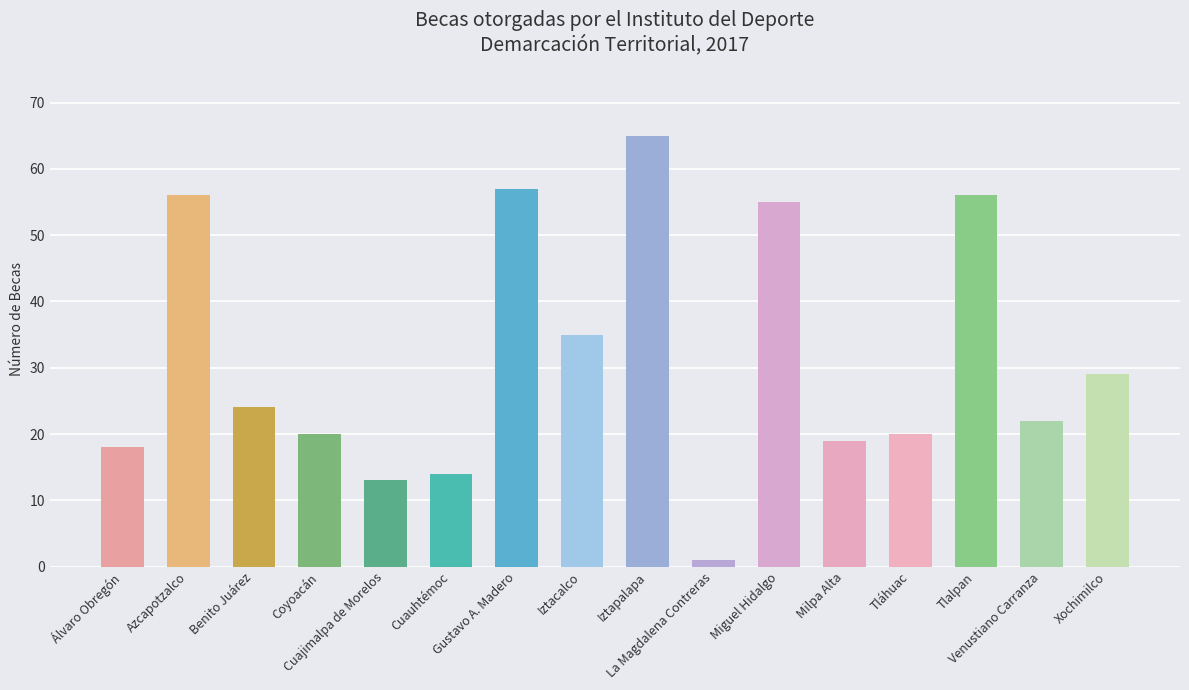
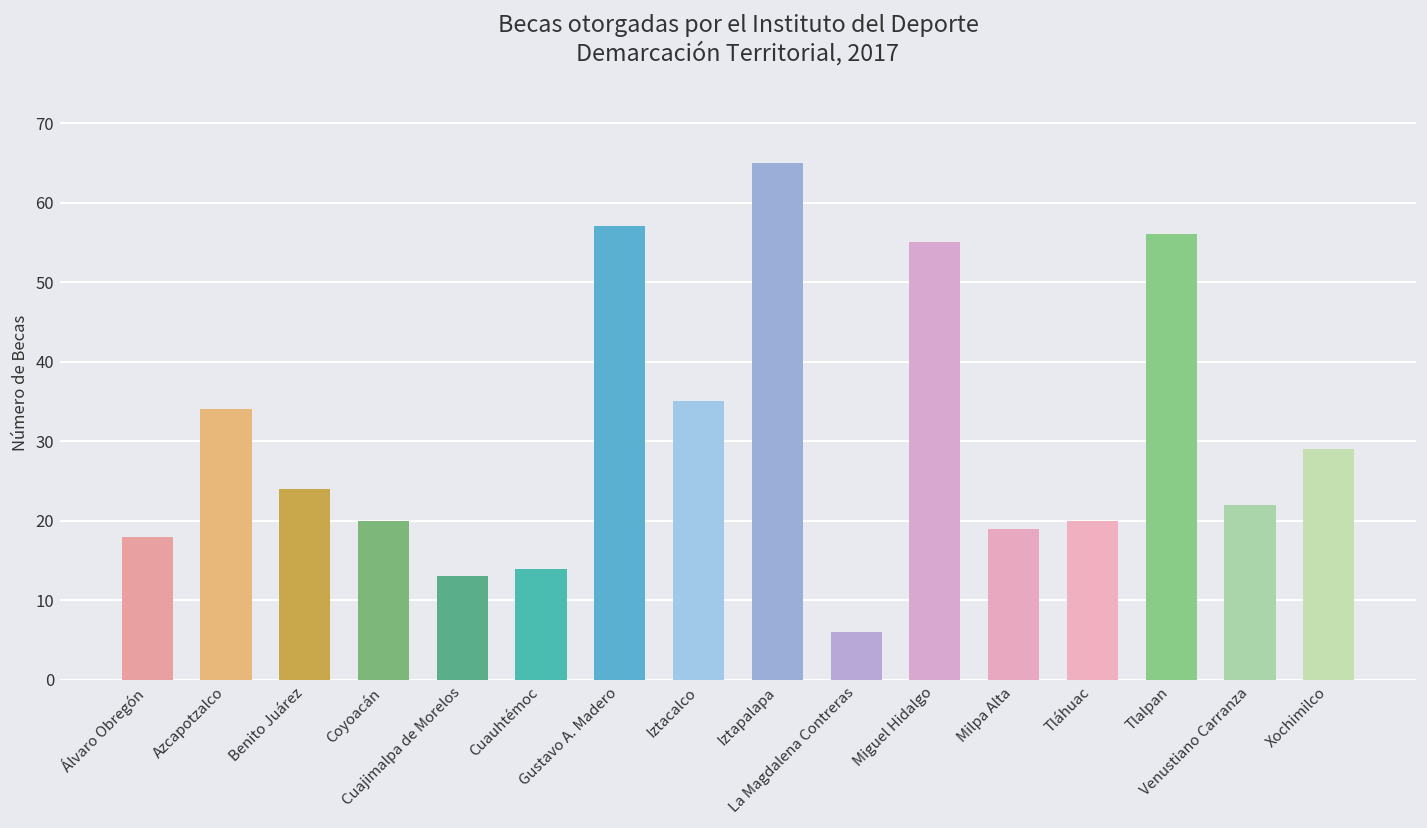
Azcapotzalco: 56 -> 34
La Magdalena Contreras: 1 -> 6
